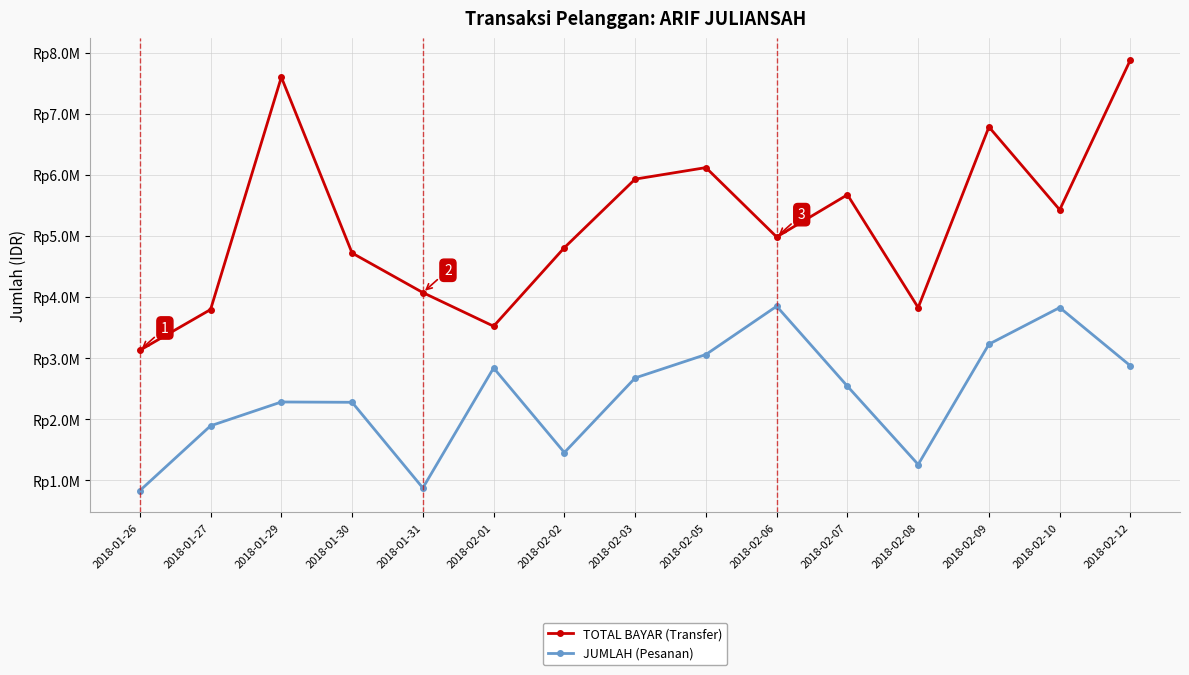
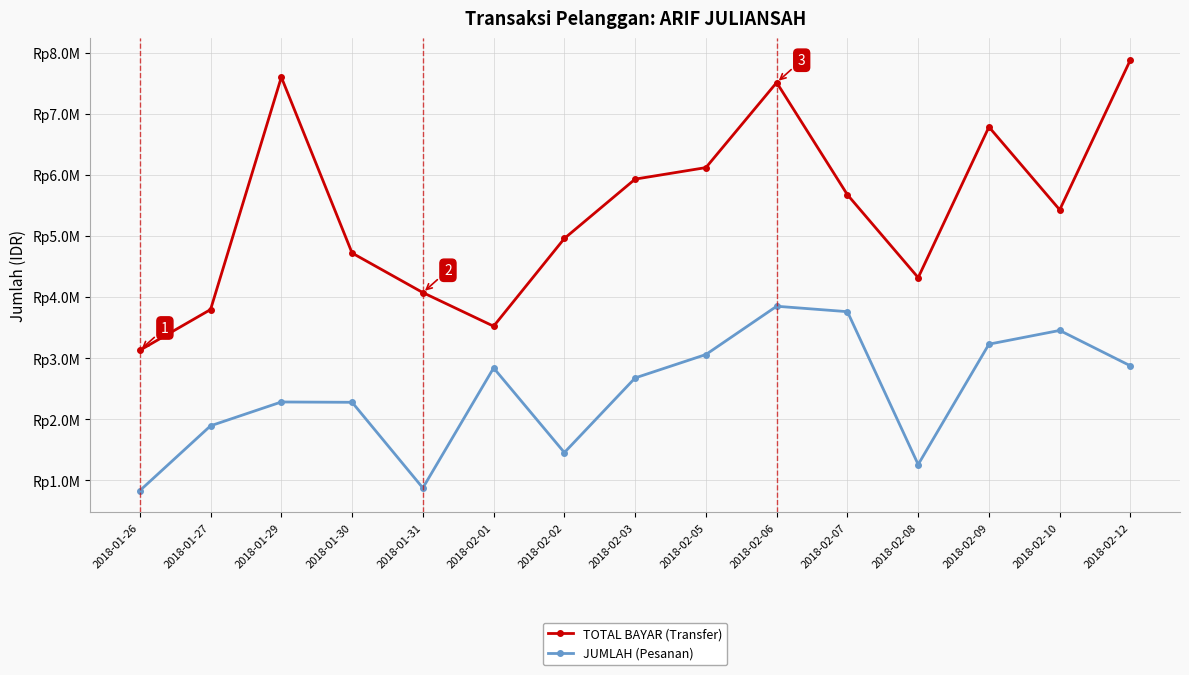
TOTAL BAYAR (Transfer), 2018-02-02: Rp4800000 -> Rp5000000
TOTAL BAYAR (Transfer), 2018-02-06: Rp5000000 -> Rp7500000
JUMLAH (Pesanan), 2018-02-07: Rp2500000 -> Rp3800000
TOTAL BAYAR (Transfer), 2018-02-08: Rp3800000 -> Rp4300000
JUMLAH (Pesanan), 2018-02-10: Rp3800000 -> Rp3500000
